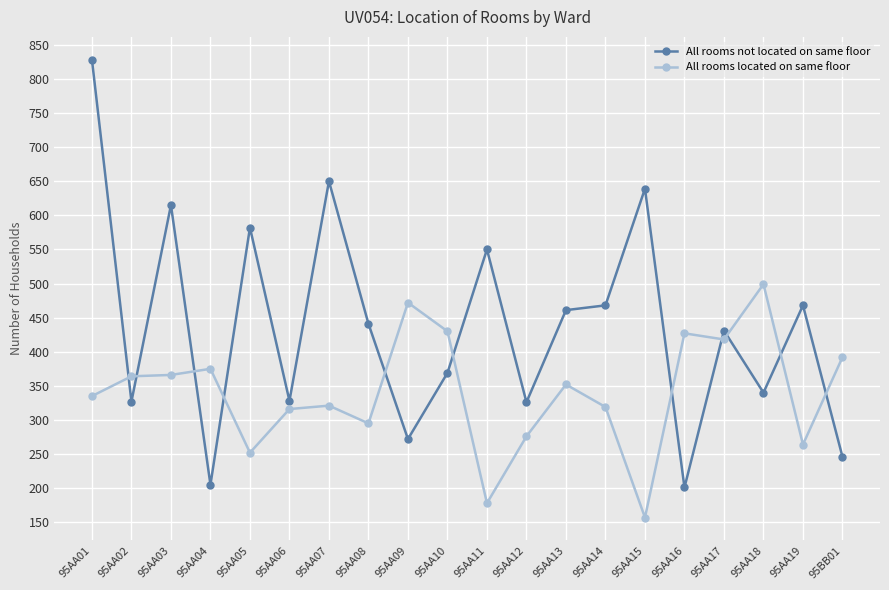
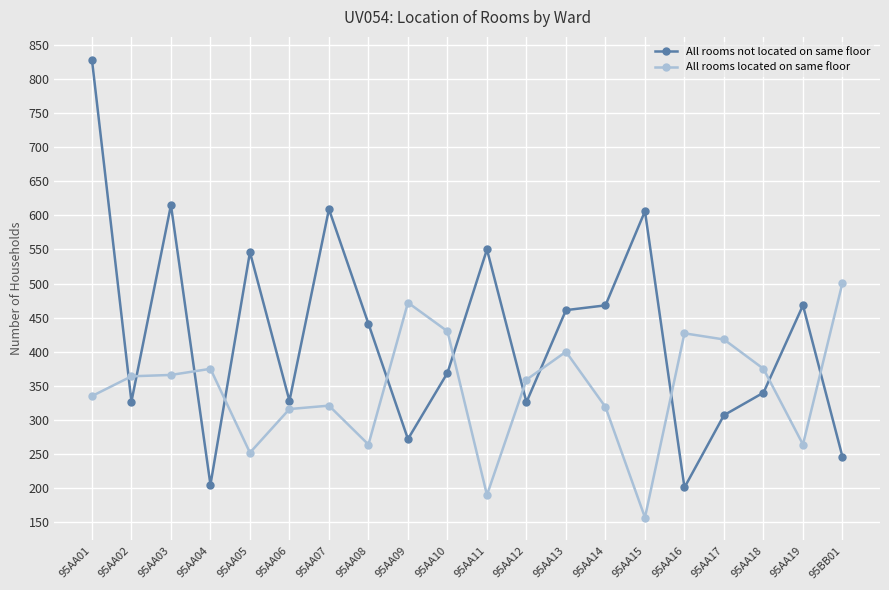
All rooms not located on same floor, 95AA05: 580 -> 550
All rooms not located on same floor, 95AA07: 650 -> 610
All rooms located on same floor, 95AA08: 300 -> 260
All rooms located on same floor, 95AA11: 180 -> 190
All rooms located on same floor, 95AA12: 280 -> 360
All rooms located on same floor, 95AA13: 350 -> 400
All rooms not located on same floor, 95AA15: 640 -> 610
All rooms not located on same floor, 95AA17: 430 -> 310
All rooms located on same floor, 95AA18: 500 -> 380
All rooms located on same floor, 95BB01: 390 -> 500
